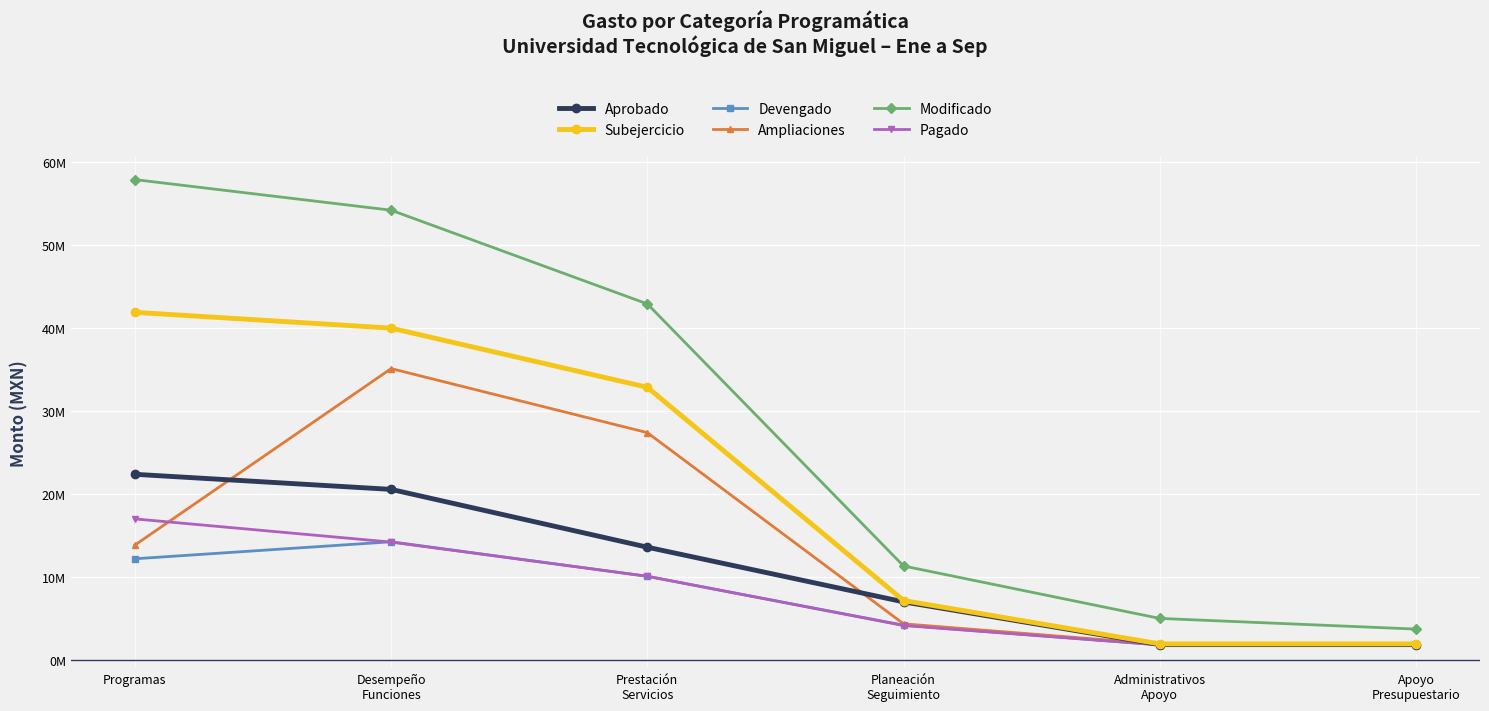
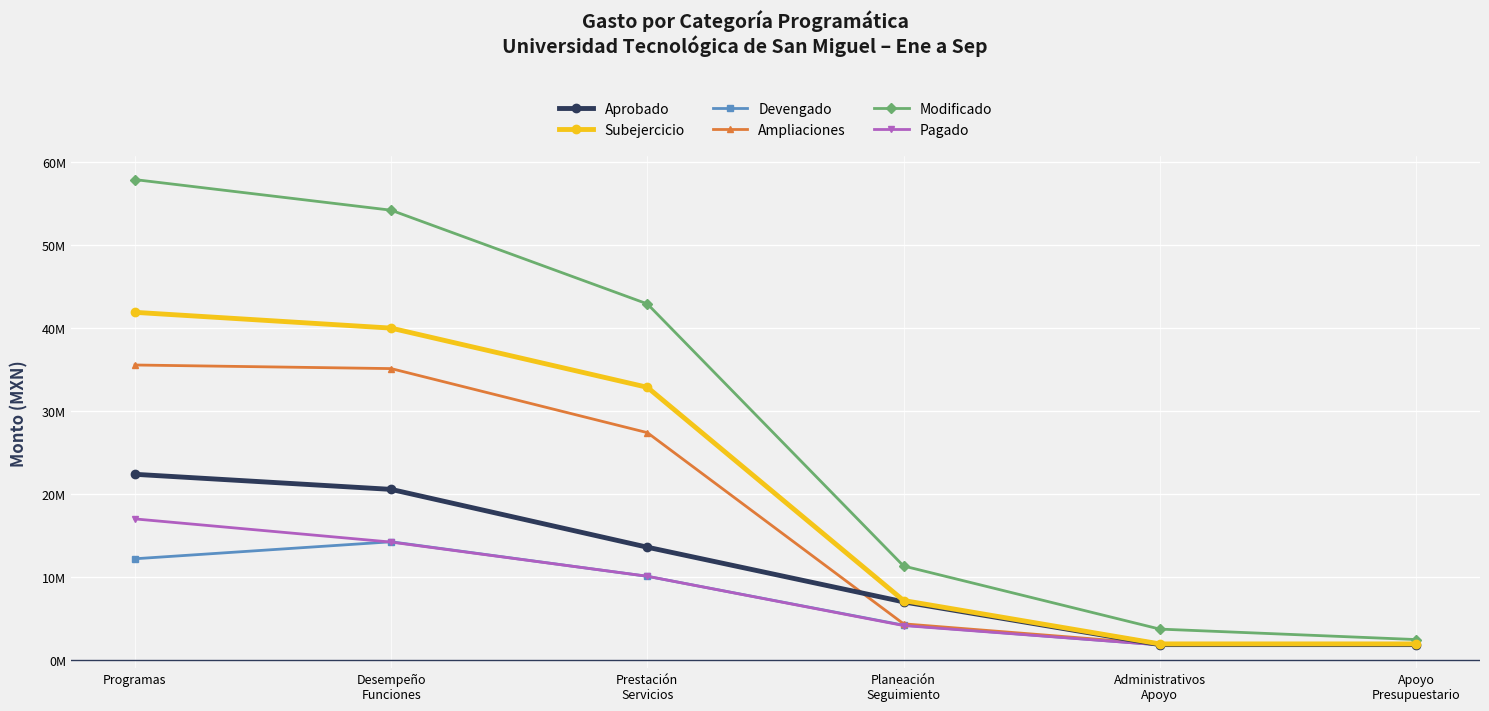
Ampliaciones, Programas: 14000000 -> 36000000
Modificado, Administrativos Apoyo: 5000000 -> 4000000
Modificado, Apoyo Presupuestario: 4000000 -> 2000000
